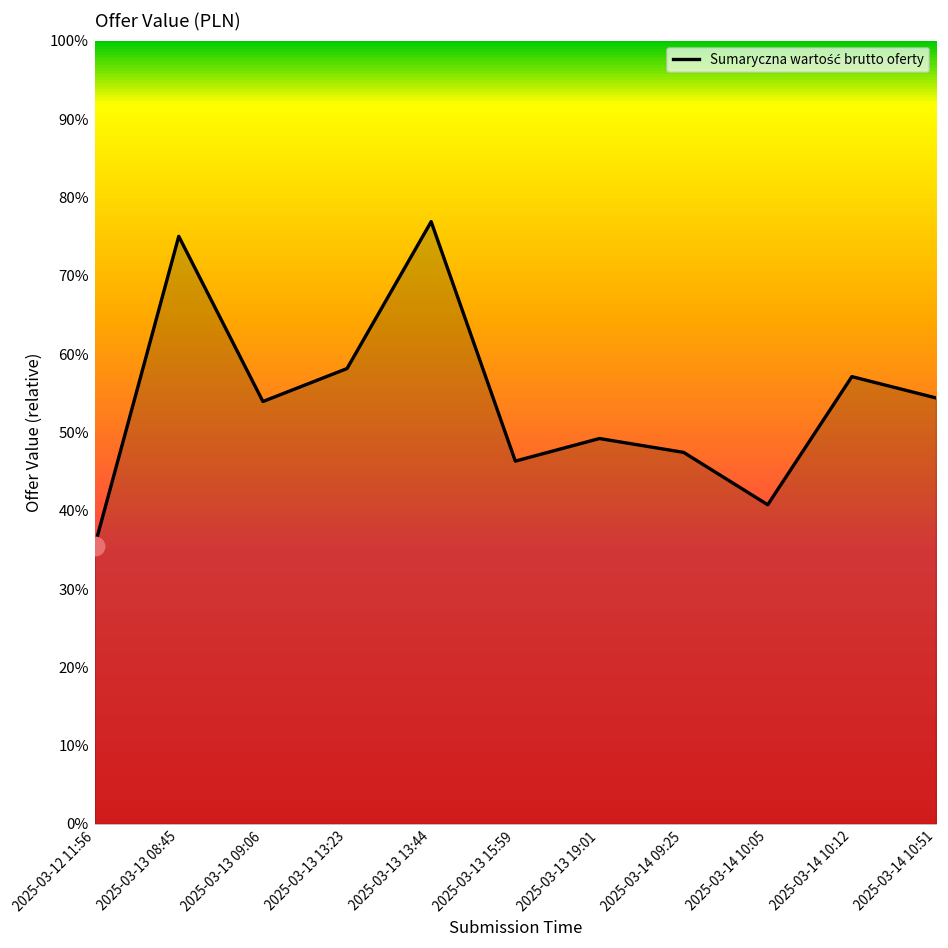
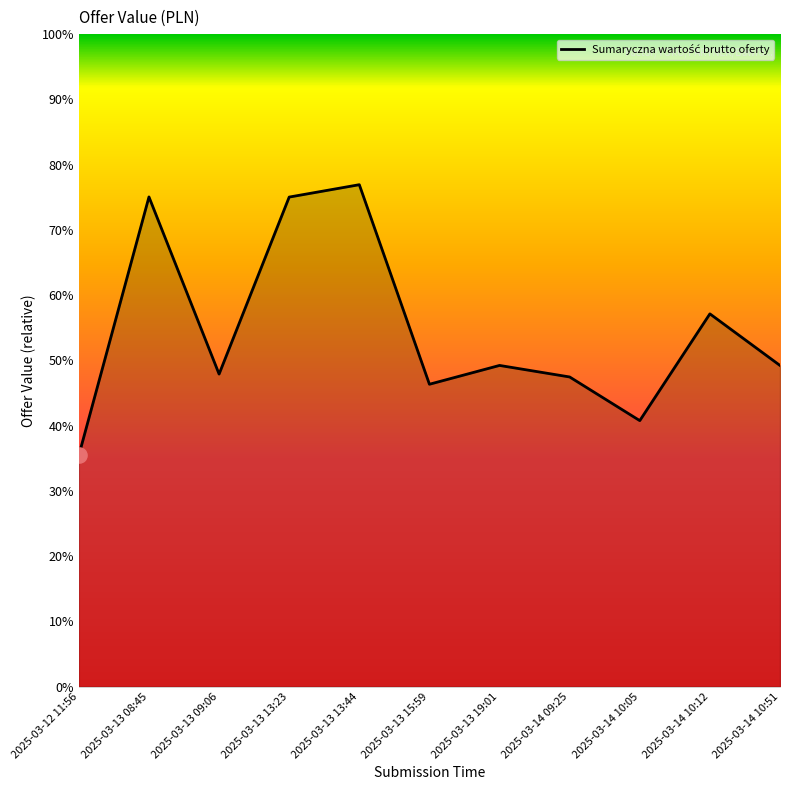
Sumaryczna wartość brutto oferty, 2025-03-13 09:06: 54% -> 48%
Sumaryczna wartość brutto oferty, 2025-03-13 13:23: 58% -> 75%
Sumaryczna wartość brutto oferty, 2025-03-14 10:51: 54% -> 49%
